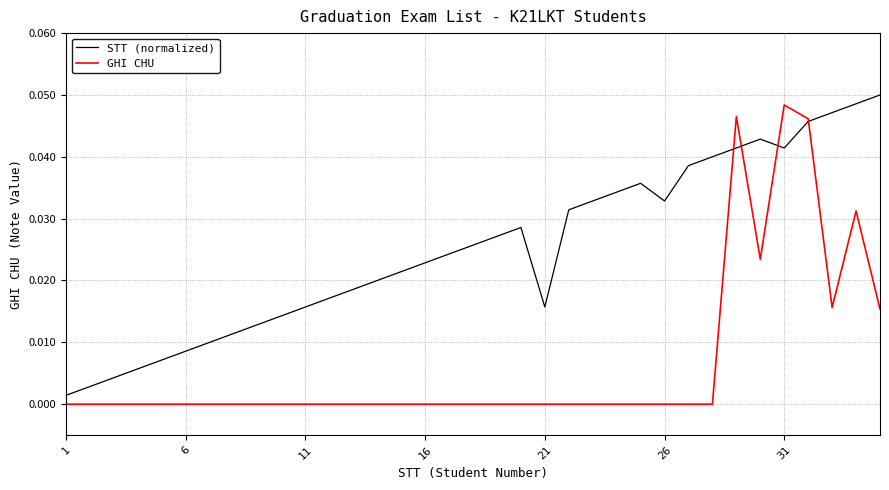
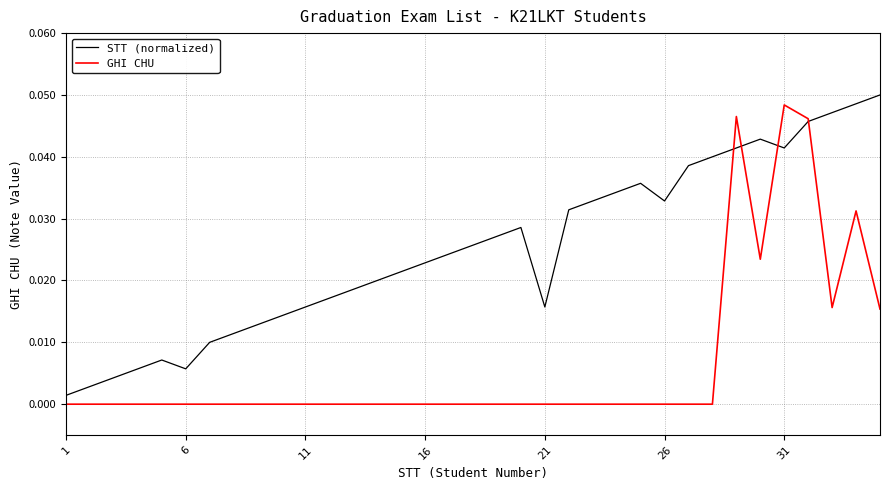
STT (normalized), 6: 0.009 -> 0.006
